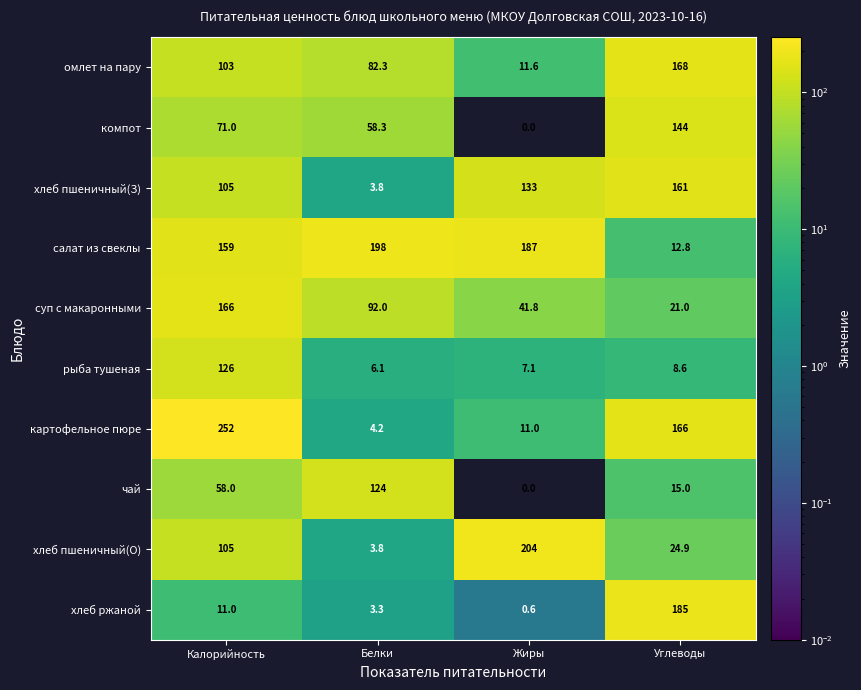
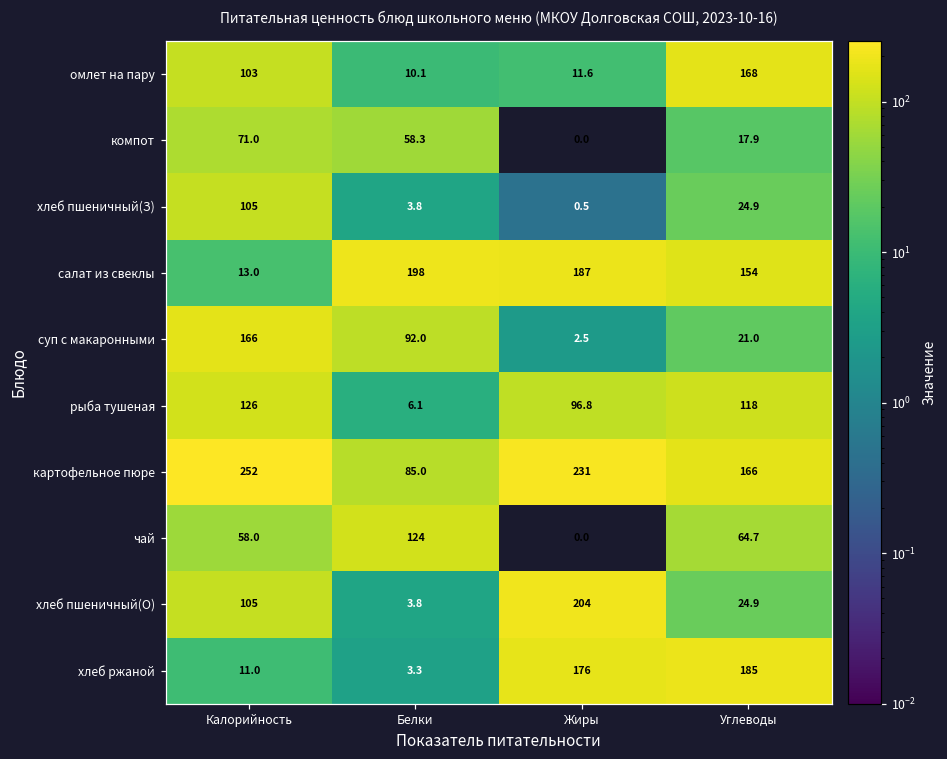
омлет на пару, Белки: 82.3 -> 10.1
компот, Углеводы: 144 -> 17.9
хлеб пшеничный(З), Жиры: 133 -> 0.5
хлеб пшеничный(З), Углеводы: 161 -> 24.9
салат из свеклы, Калорийность: 159 -> 13.0
салат из свеклы, Углеводы: 12.8 -> 154
суп с макаронными, Жиры: 41.8 -> 2.5
рыба тушеная, Жиры: 7.1 -> 96.8
рыба тушеная, Углеводы: 8.6 -> 118
картофельное пюре, Белки: 4.2 -> 85.0
картофельное пюре, Жиры: 11.0 -> 231
чай, Углеводы: 15.0 -> 64.7
хлеб ржаной, Жиры: 0.6 -> 176
